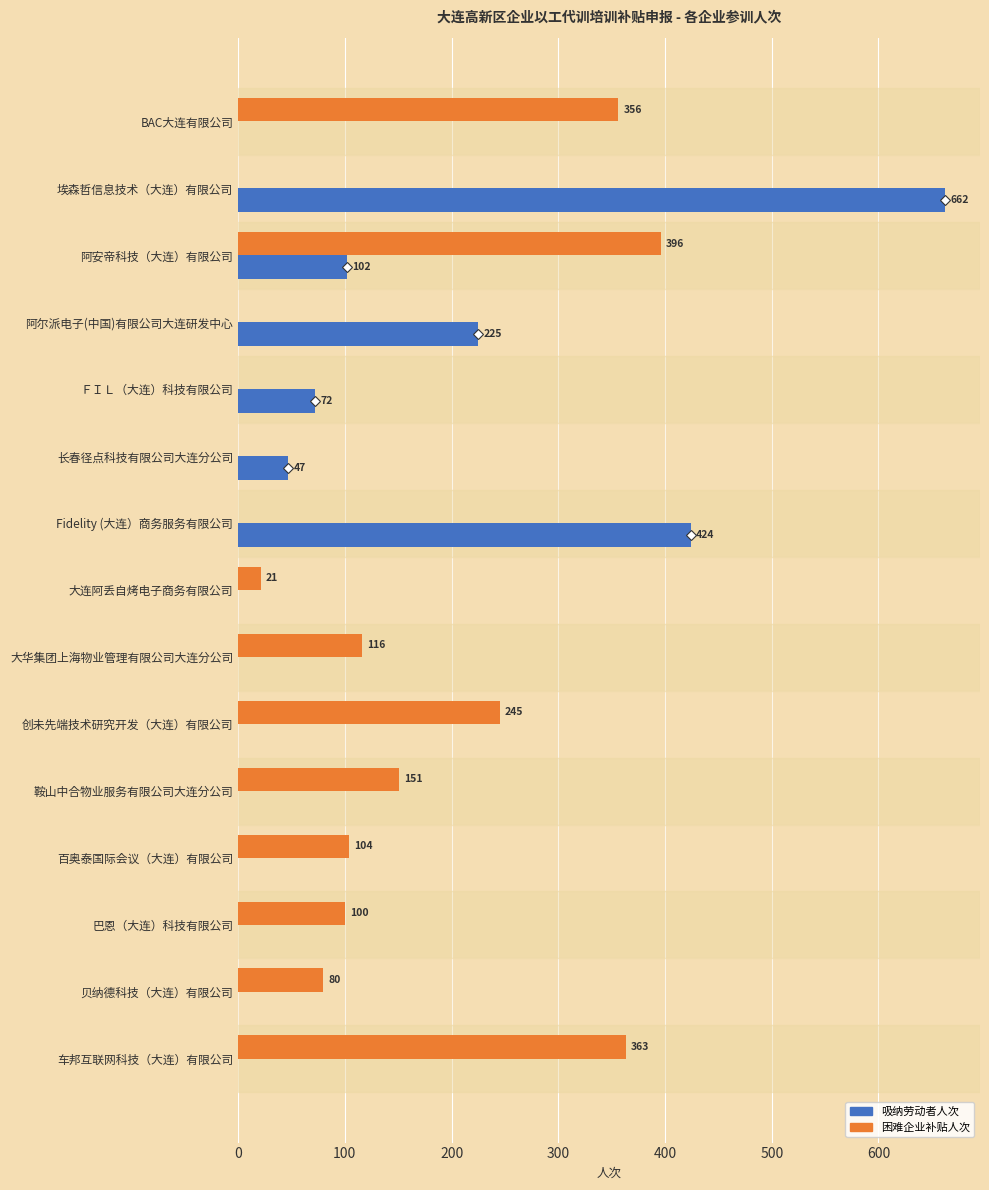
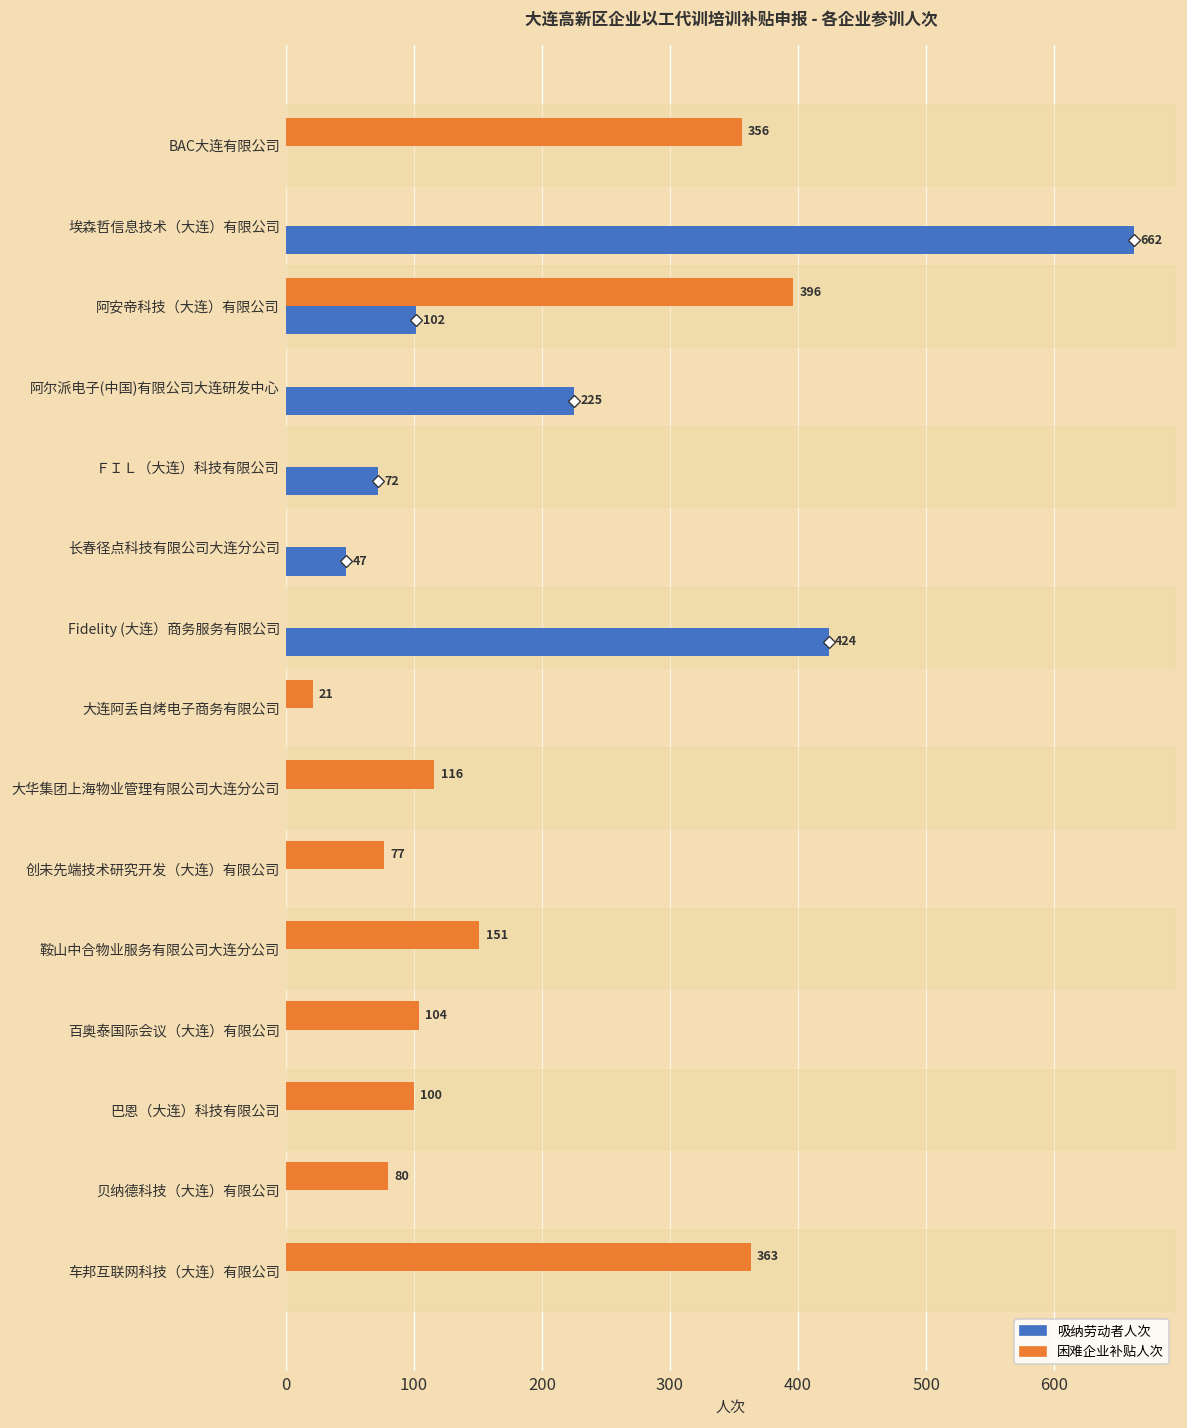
困难企业补贴人次, 创未先端技术研究开发（大连）有限公司: 245 -> 77
